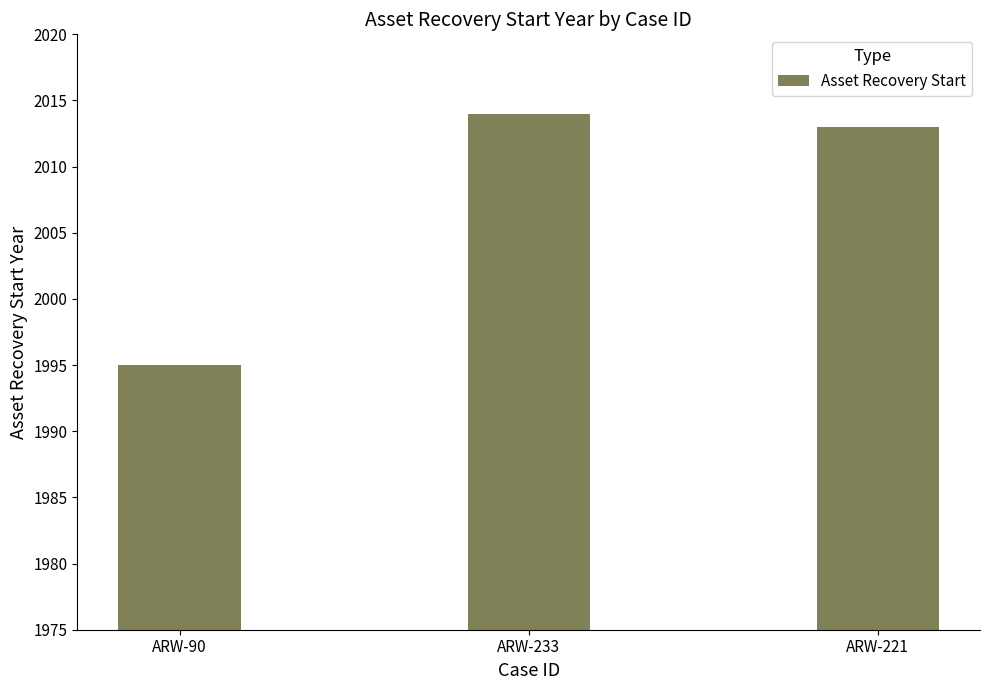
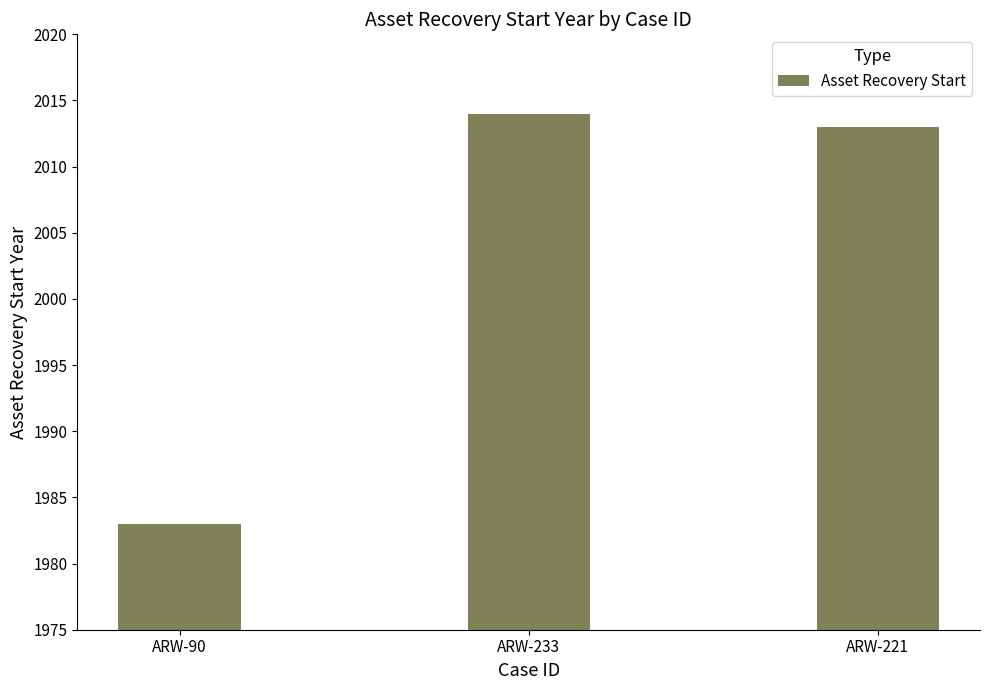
ARW-90: 1995 -> 1983
